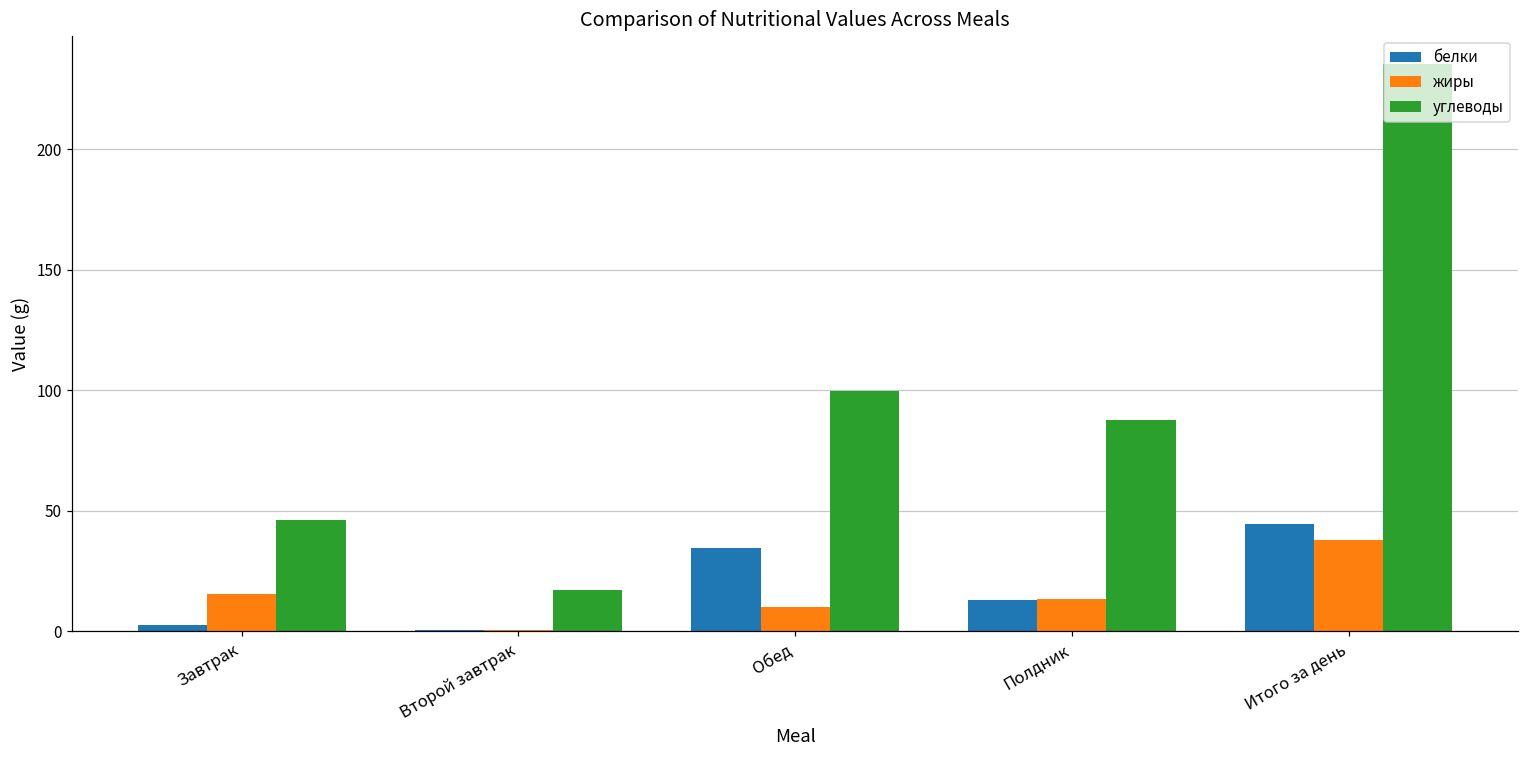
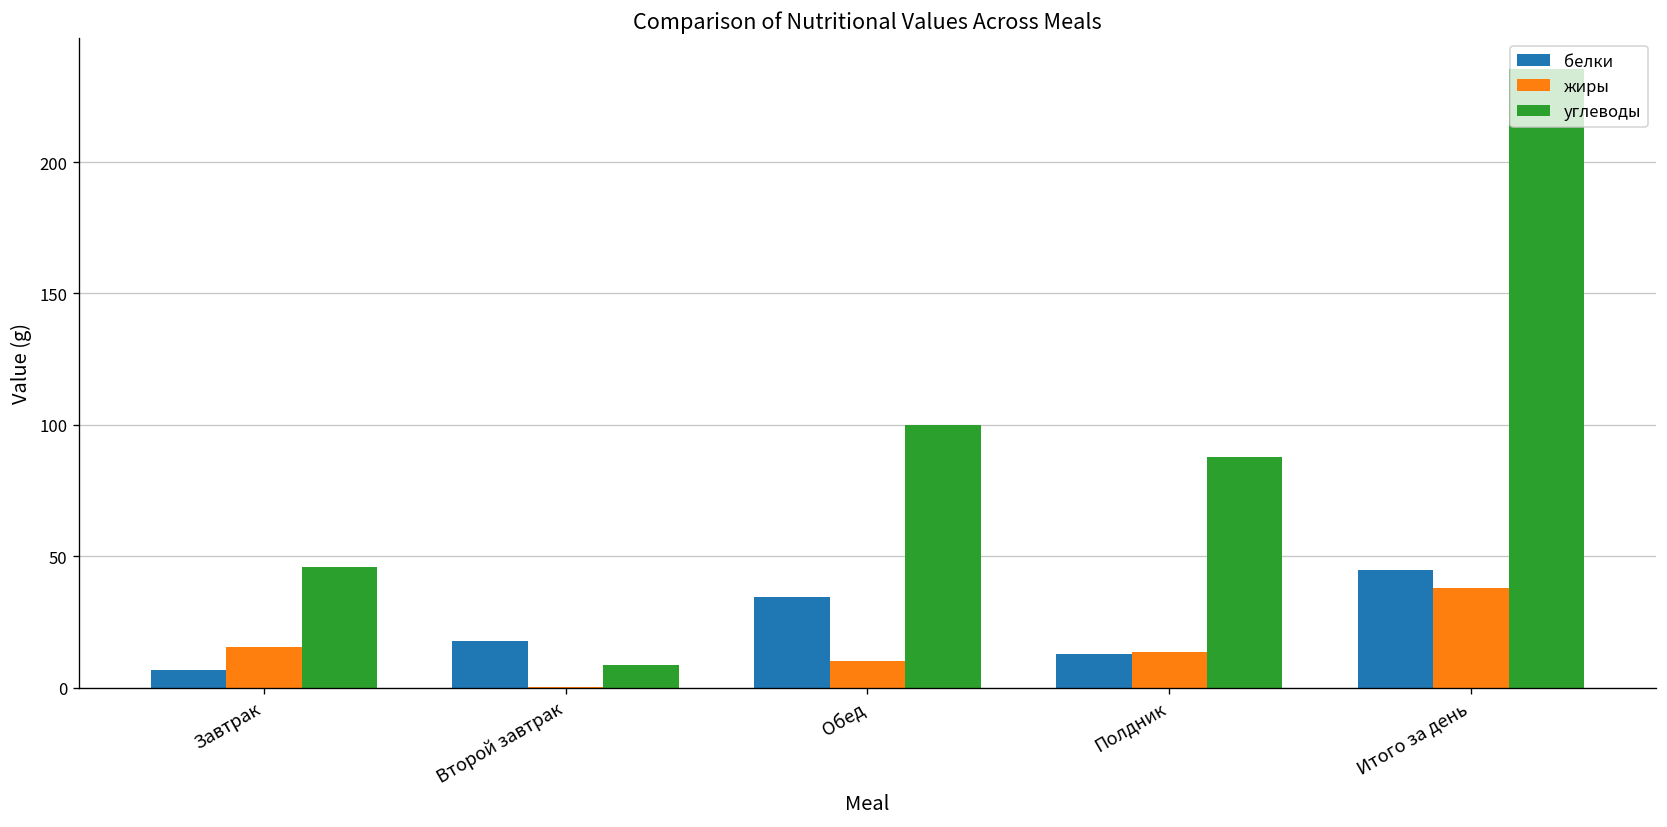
белки, Завтрак: 3 -> 7
белки, Второй завтрак: 0 -> 18
углеводы, Второй завтрак: 17 -> 9
